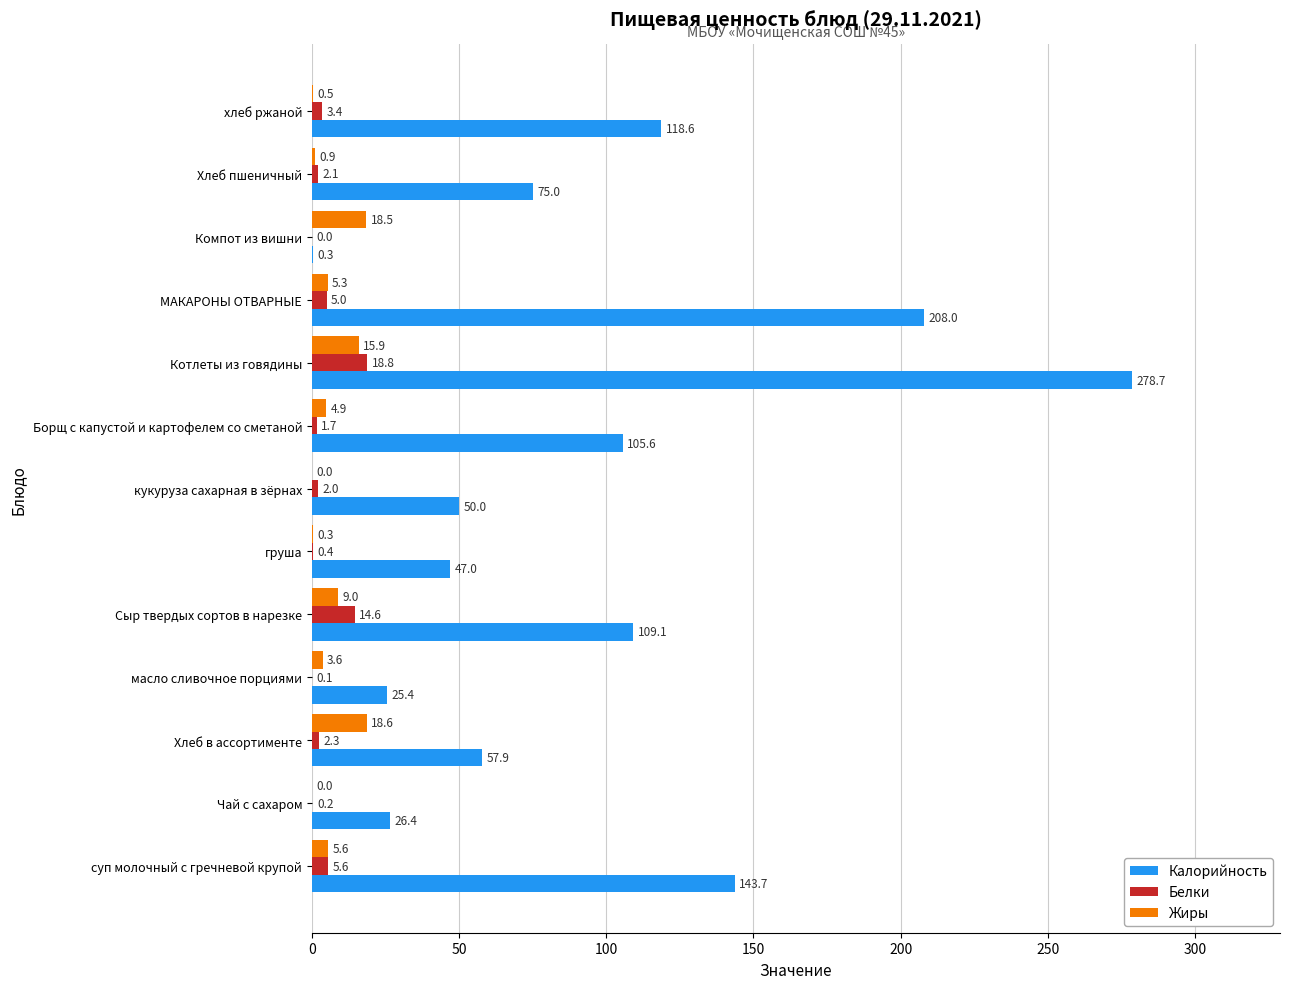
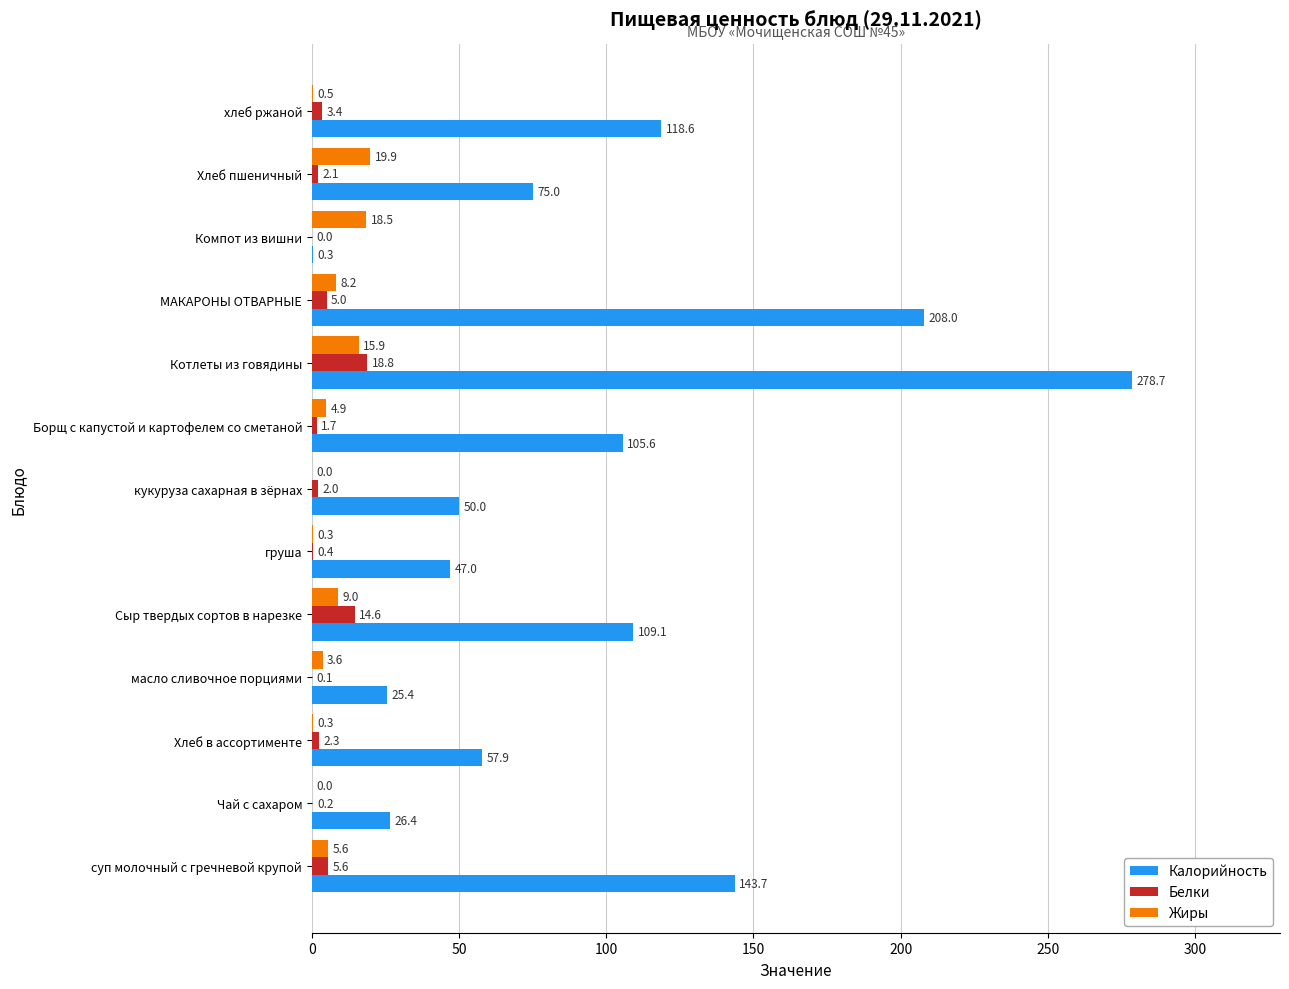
Жиры, Хлеб пшеничный: 0.9 -> 19.9
Жиры, МАКАРОНЫ ОТВАРНЫЕ: 5.3 -> 8.2
Жиры, Хлеб в ассортименте: 18.6 -> 0.3
